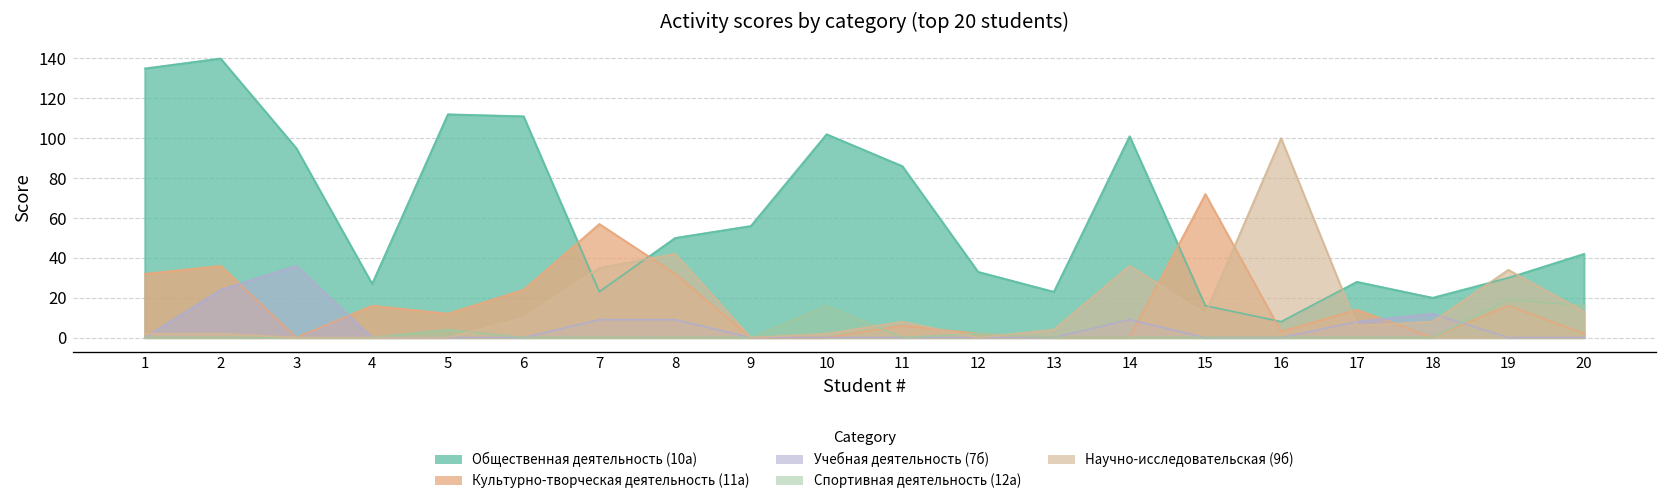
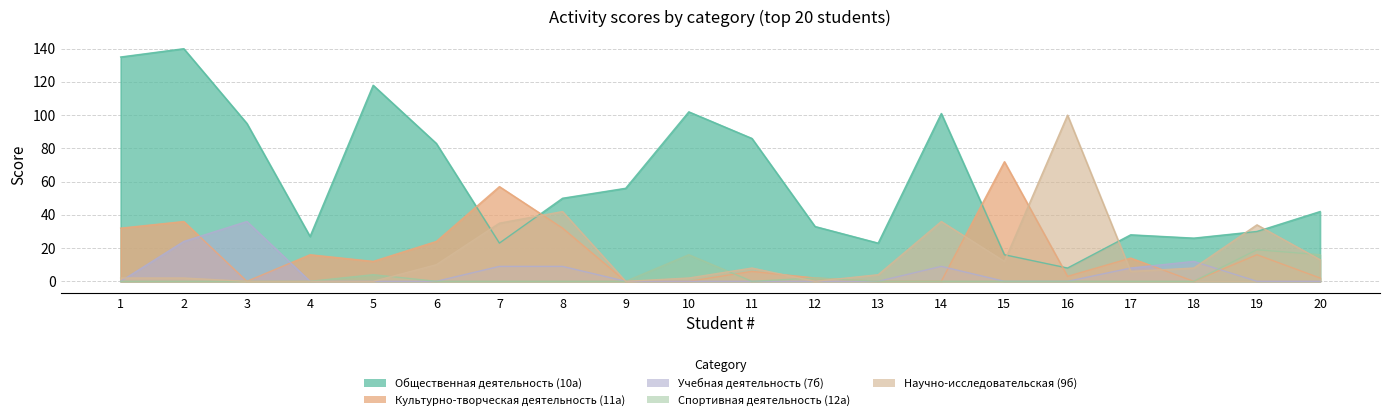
Общественная деятельность (10а), 5: 112 -> 118
Общественная деятельность (10а), 6: 111 -> 83
Общественная деятельность (10а), 18: 20 -> 26
